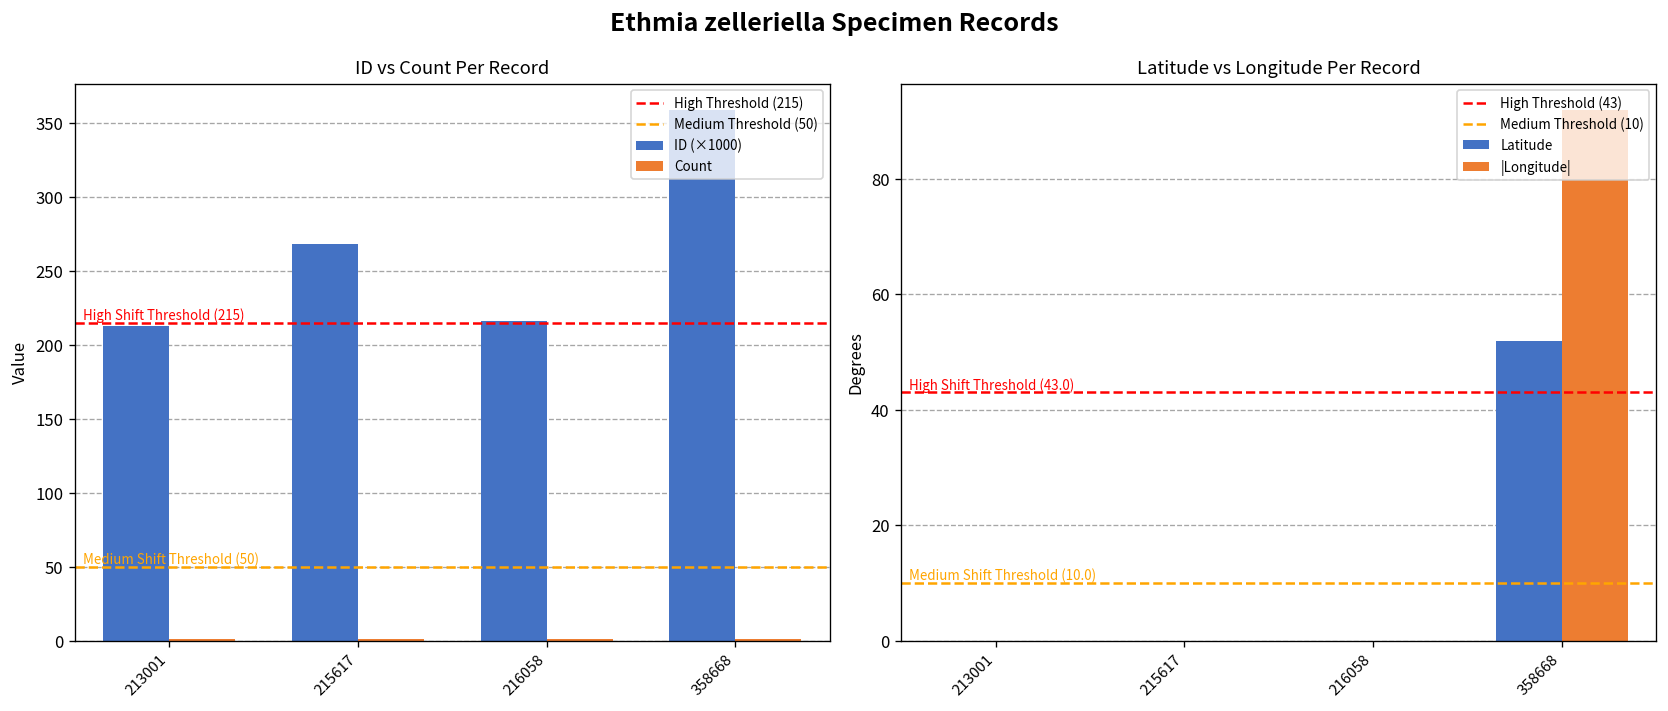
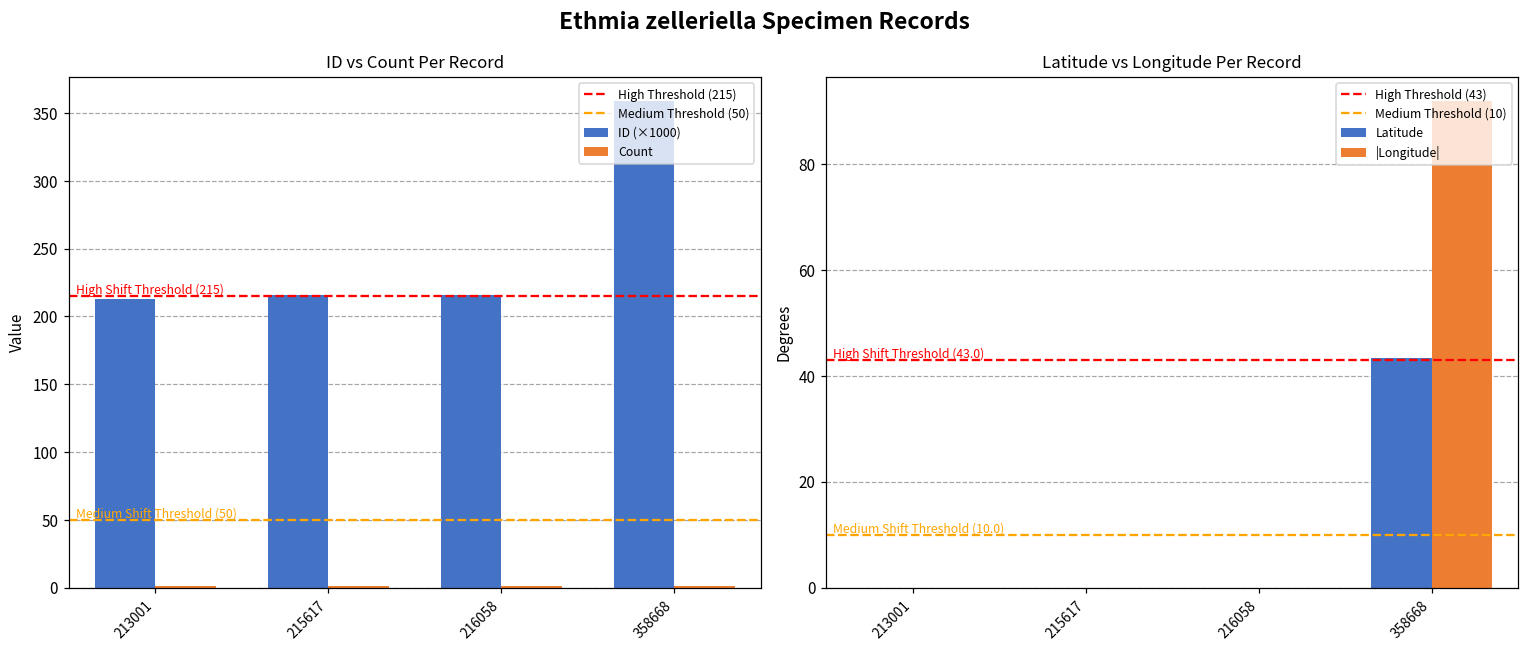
ID vs Count Per Record, ID (×1000), 215617: 269 -> 216
Latitude vs Longitude Per Record, Latitude, 358668: 52 -> 43
